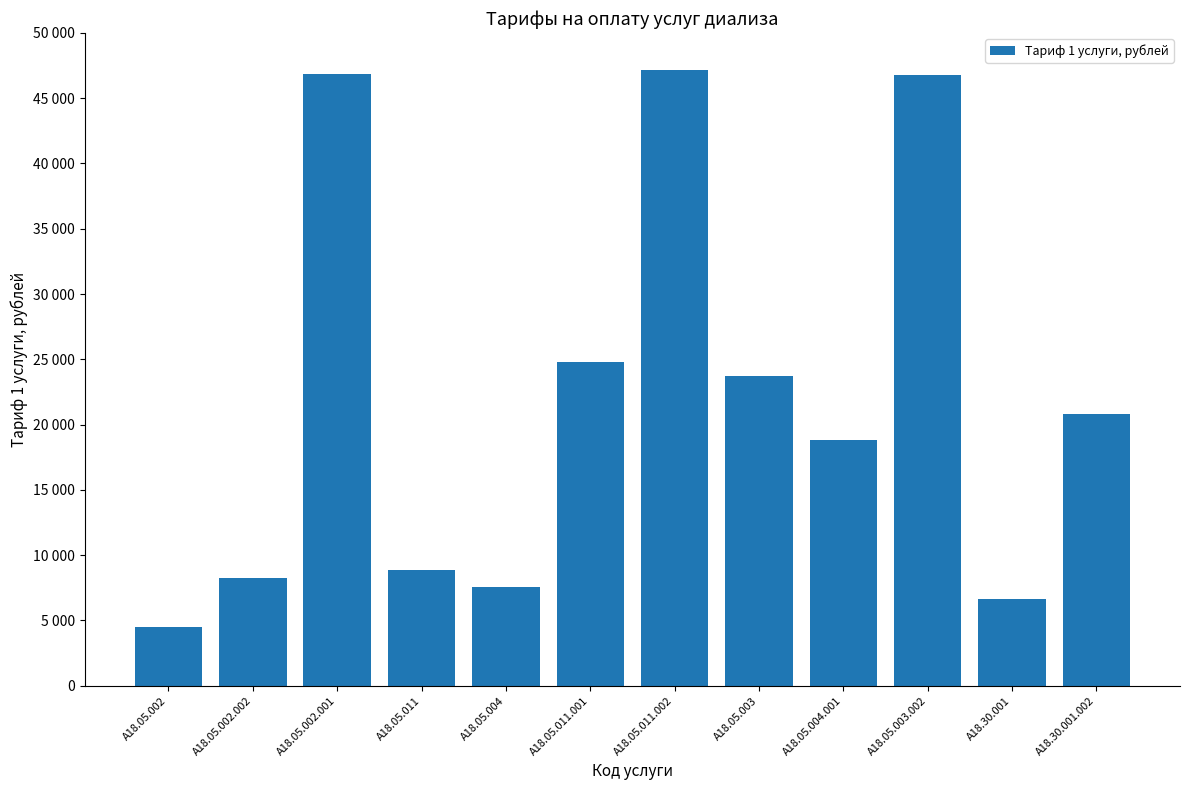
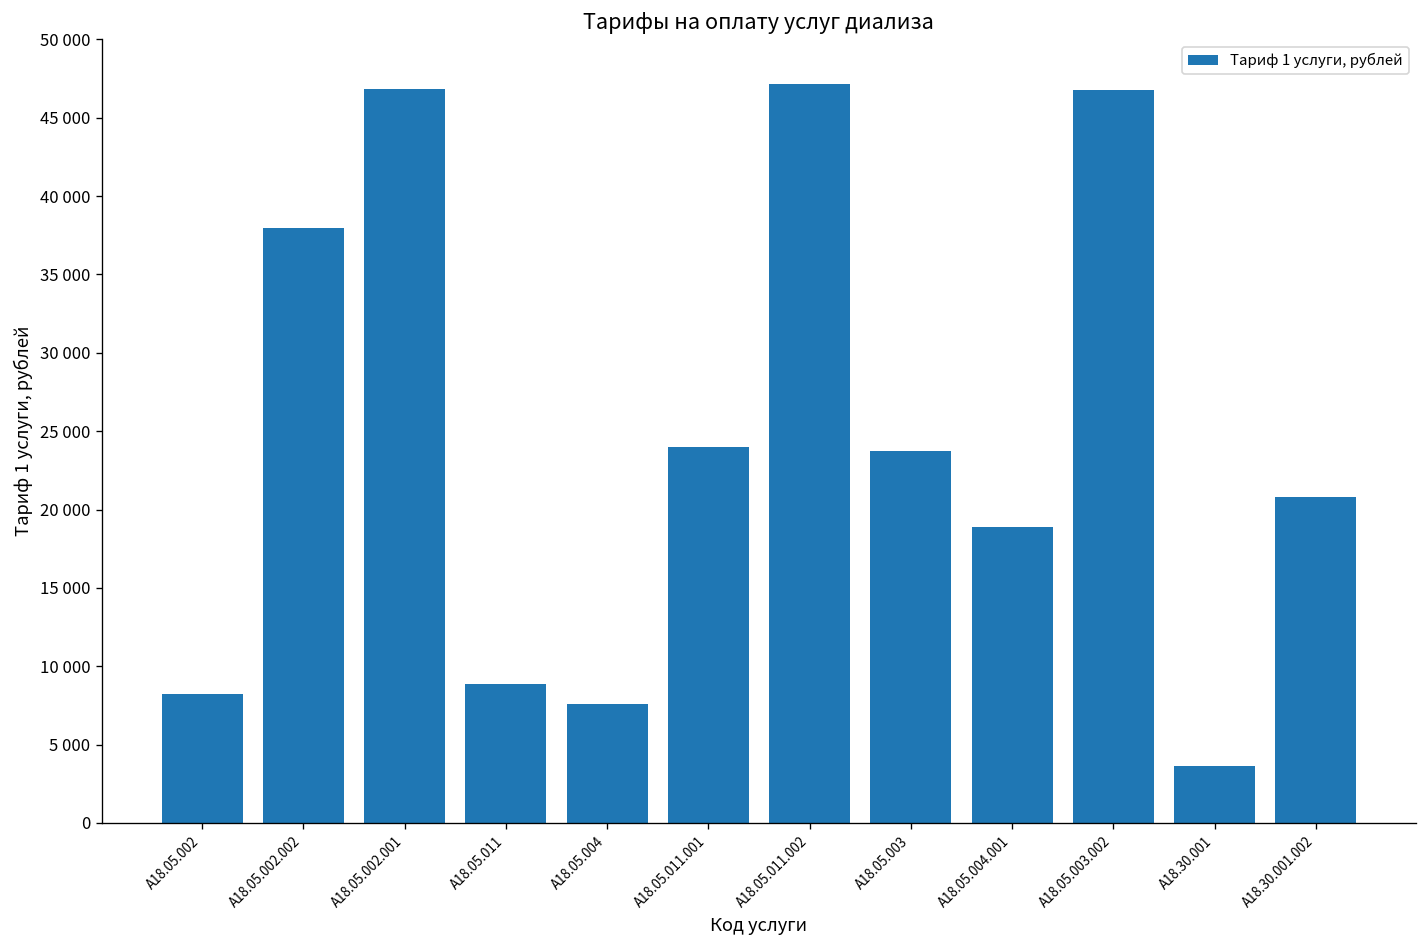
A18.05.002: 4500 -> 8200
A18.05.002.002: 8200 -> 38000
A18.05.011.001: 24800 -> 24000
A18.30.001: 6600 -> 3600
